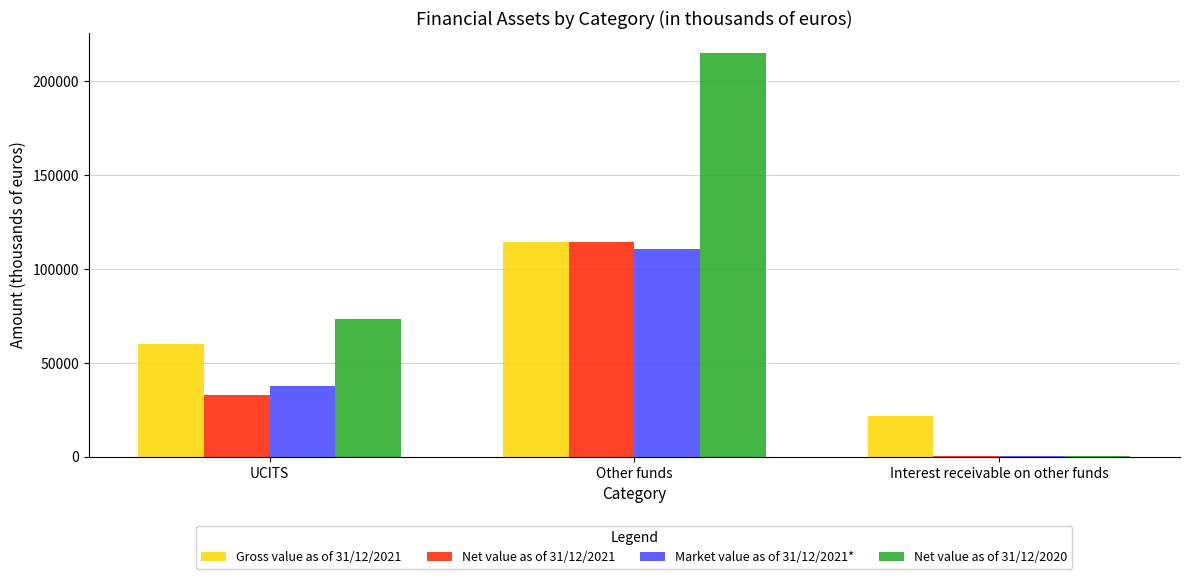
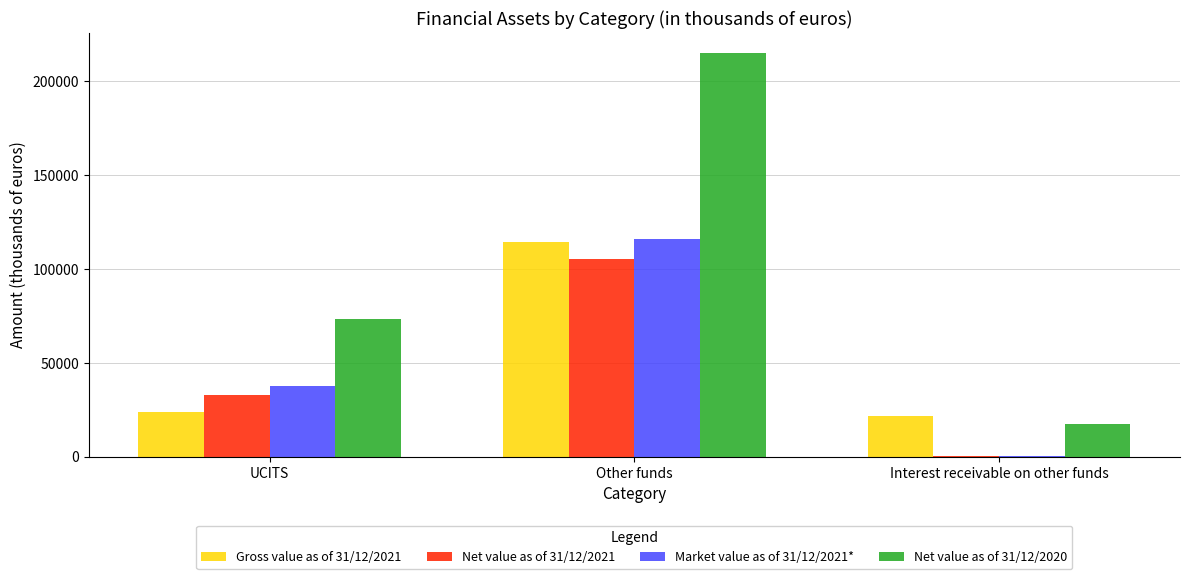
Gross value as of 31/12/2021, UCITS: 60000 -> 24000
Net value as of 31/12/2021, Other funds: 114000 -> 105000
Market value as of 31/12/2021*, Other funds: 111000 -> 116000
Net value as of 31/12/2020, Interest receivable on other funds: 0 -> 17000
